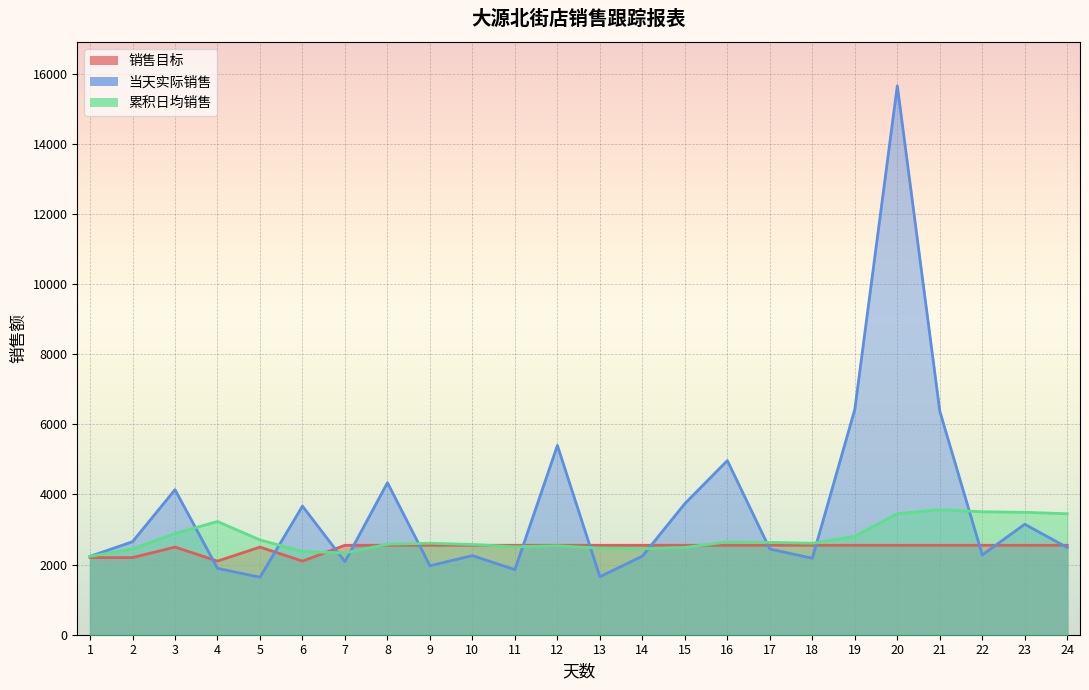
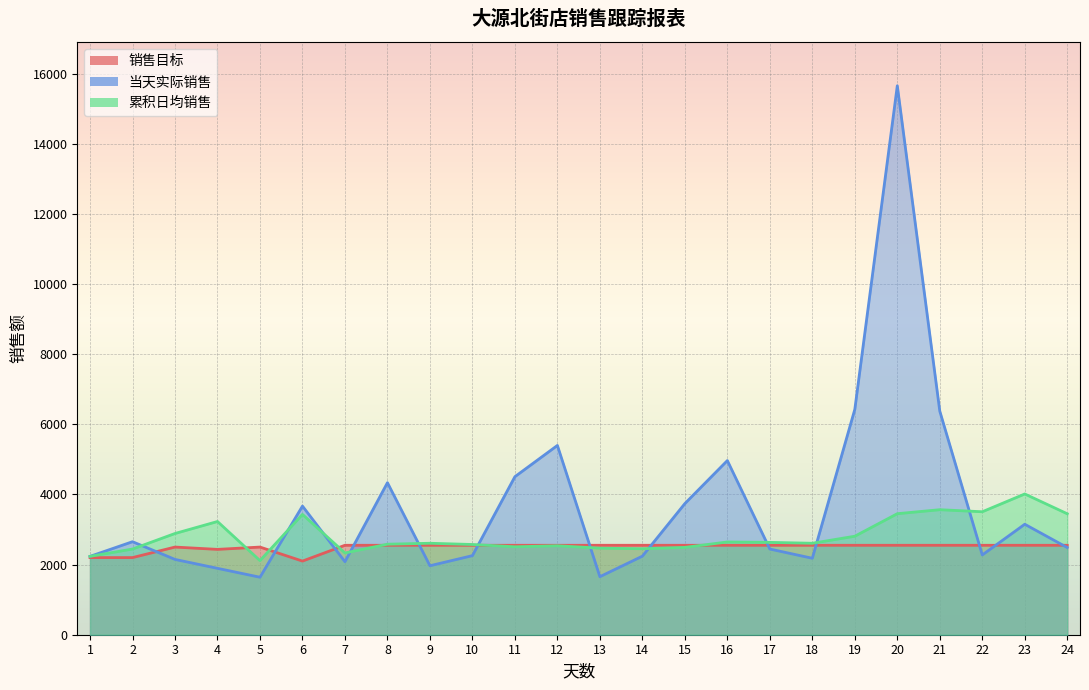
当天实际销售, 3: 4100 -> 2100
销售目标, 4: 2100 -> 2400
累积日均销售, 5: 2700 -> 2100
累积日均销售, 6: 2400 -> 3400
当天实际销售, 11: 1900 -> 4500
累积日均销售, 23: 3500 -> 4000
